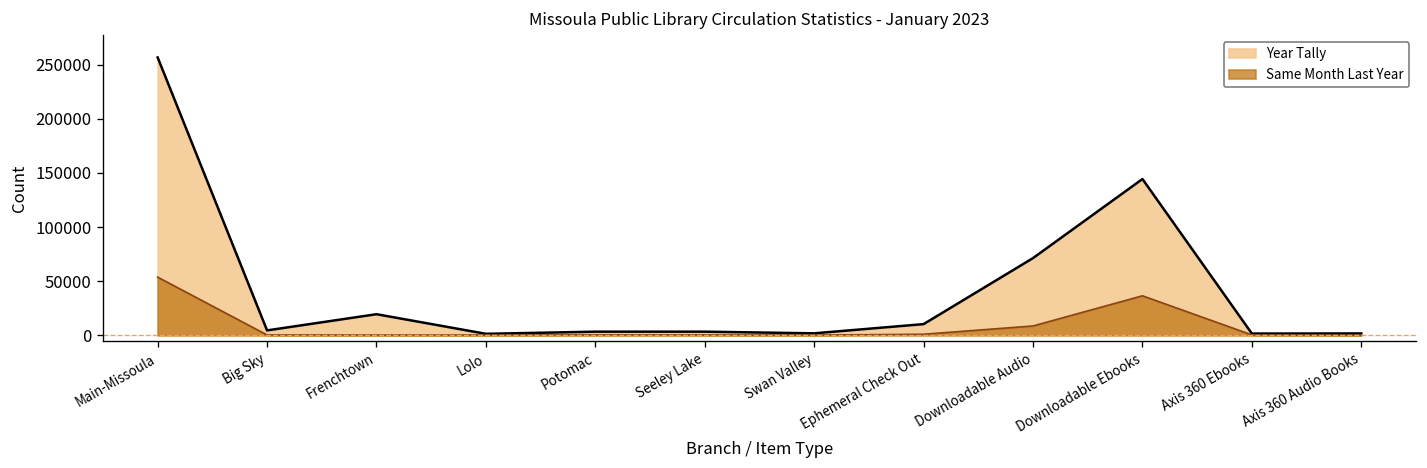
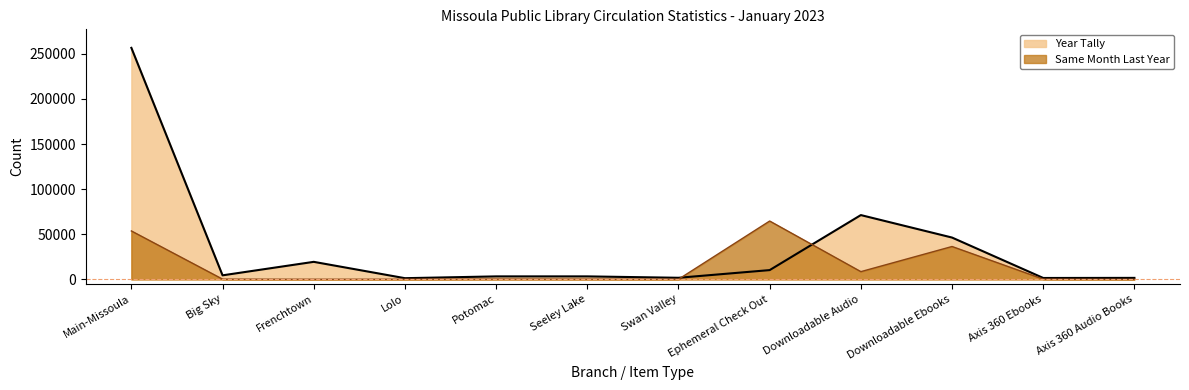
Same Month Last Year, Ephemeral Check Out: 0 -> 60000
Year Tally, Downloadable Ebooks: 140000 -> 50000
